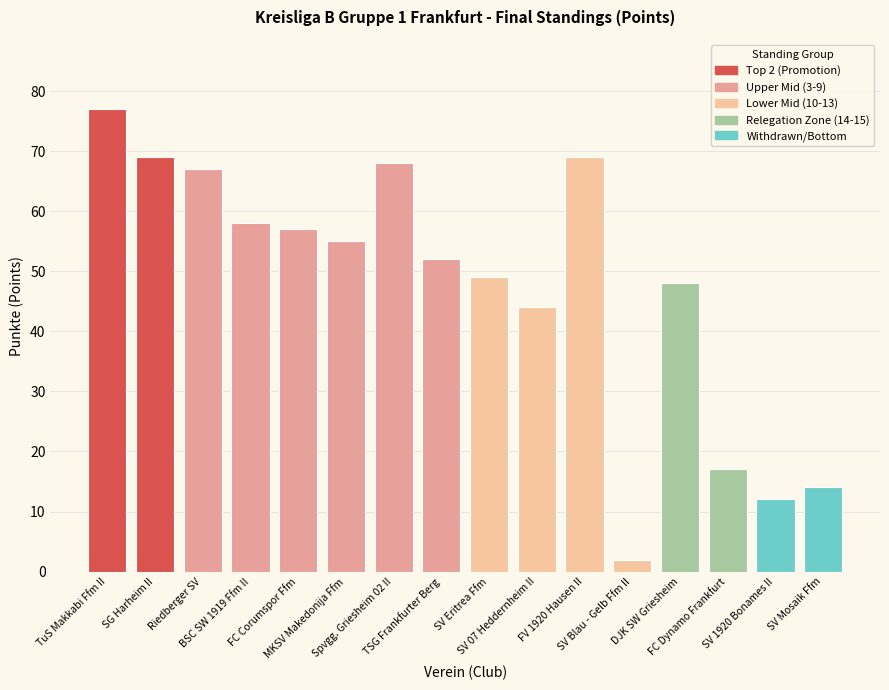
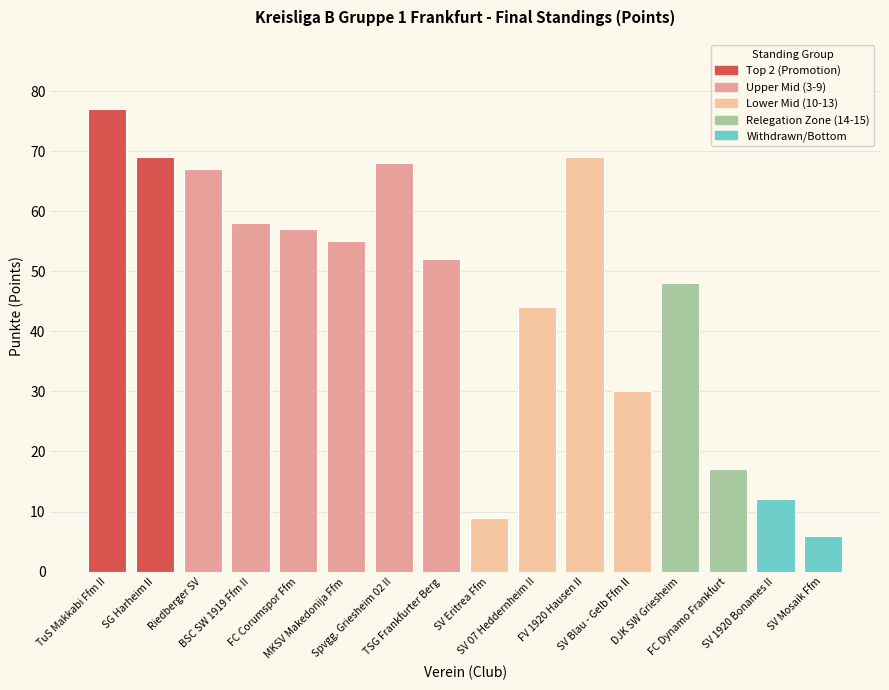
SV Eritrea Ffm: 49 -> 9
SV Blau - Gelb Ffm II: 2 -> 30
SV Mosaik Ffm: 14 -> 6
